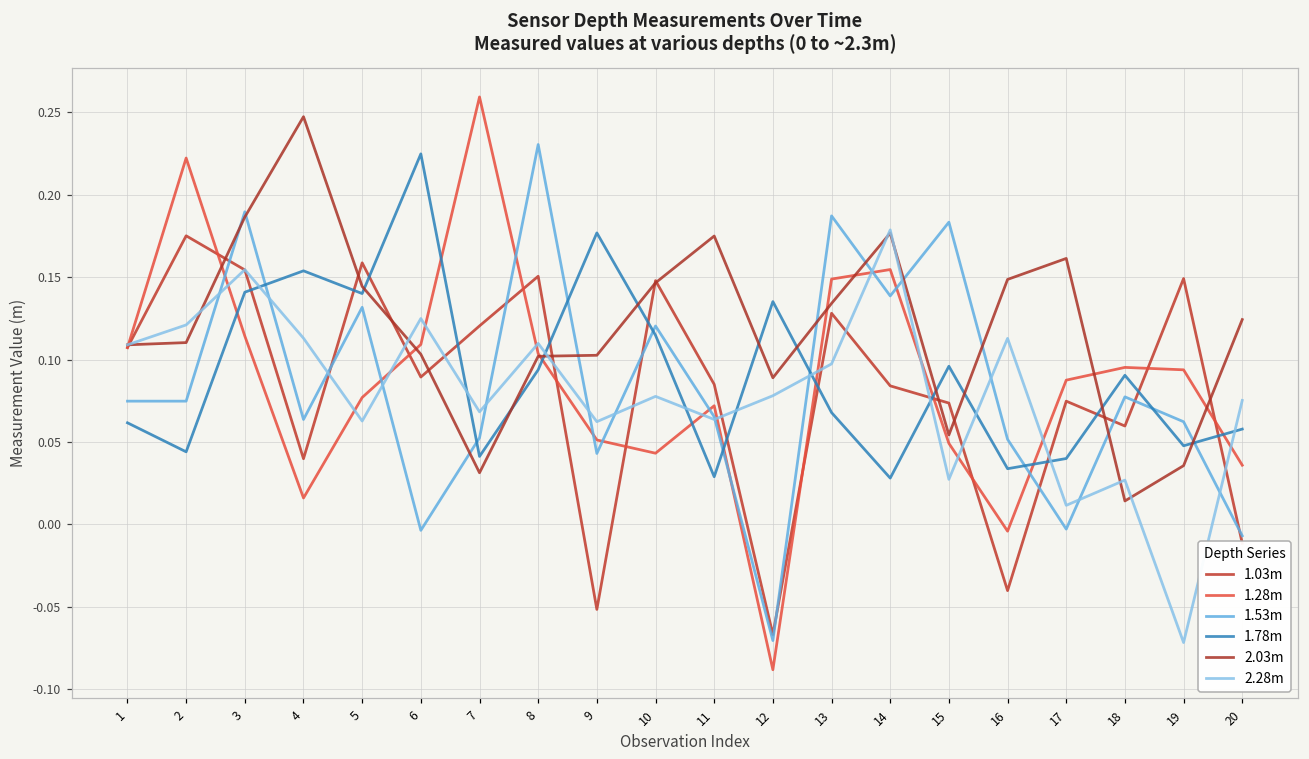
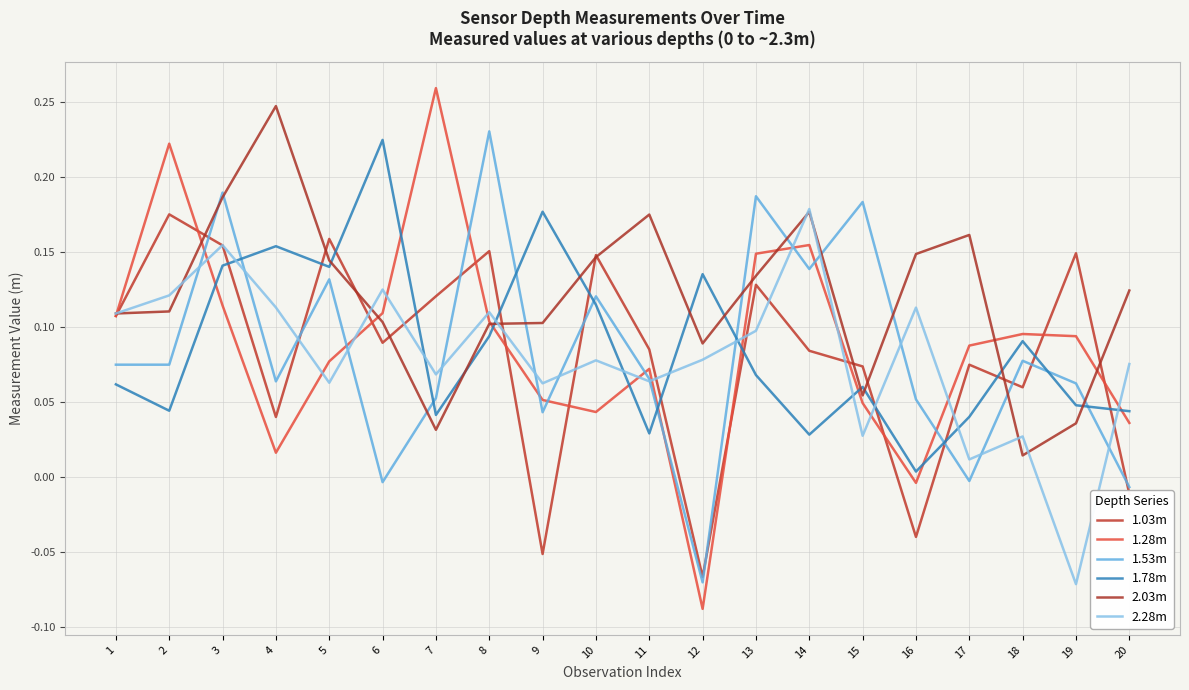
1.78m, 15: 0.096 -> 0.060
1.78m, 16: 0.034 -> 0.003
1.78m, 20: 0.058 -> 0.044
